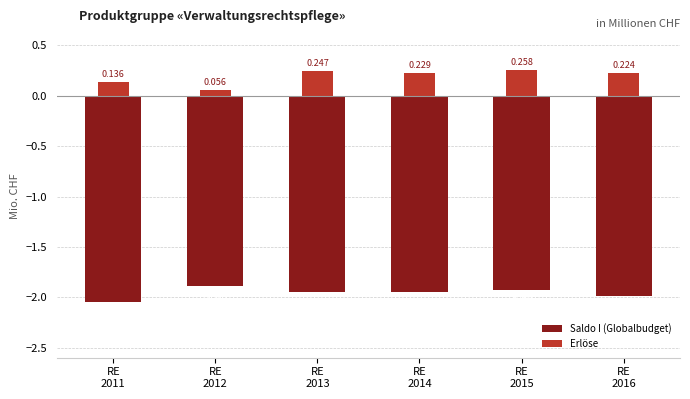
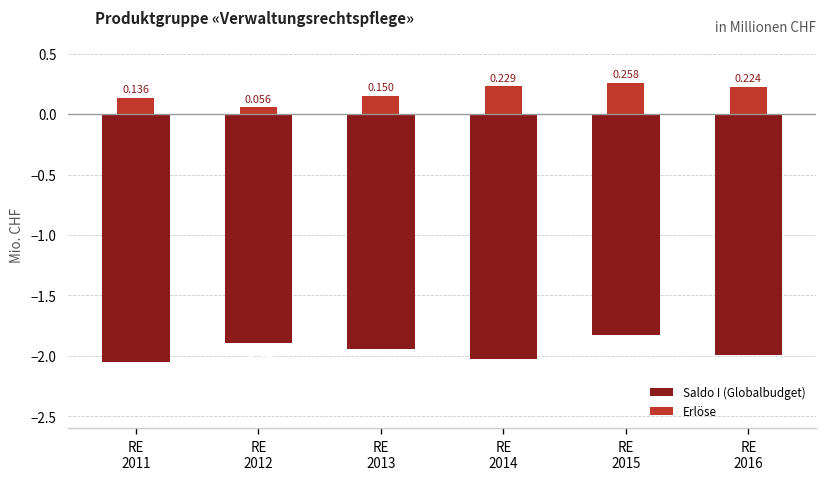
Erlöse, RE 2013: 0.247 -> 0.150
Saldo I (Globalbudget), RE 2014: -1.94 -> -2.03
Saldo I (Globalbudget), RE 2015: -1.93 -> -1.83
